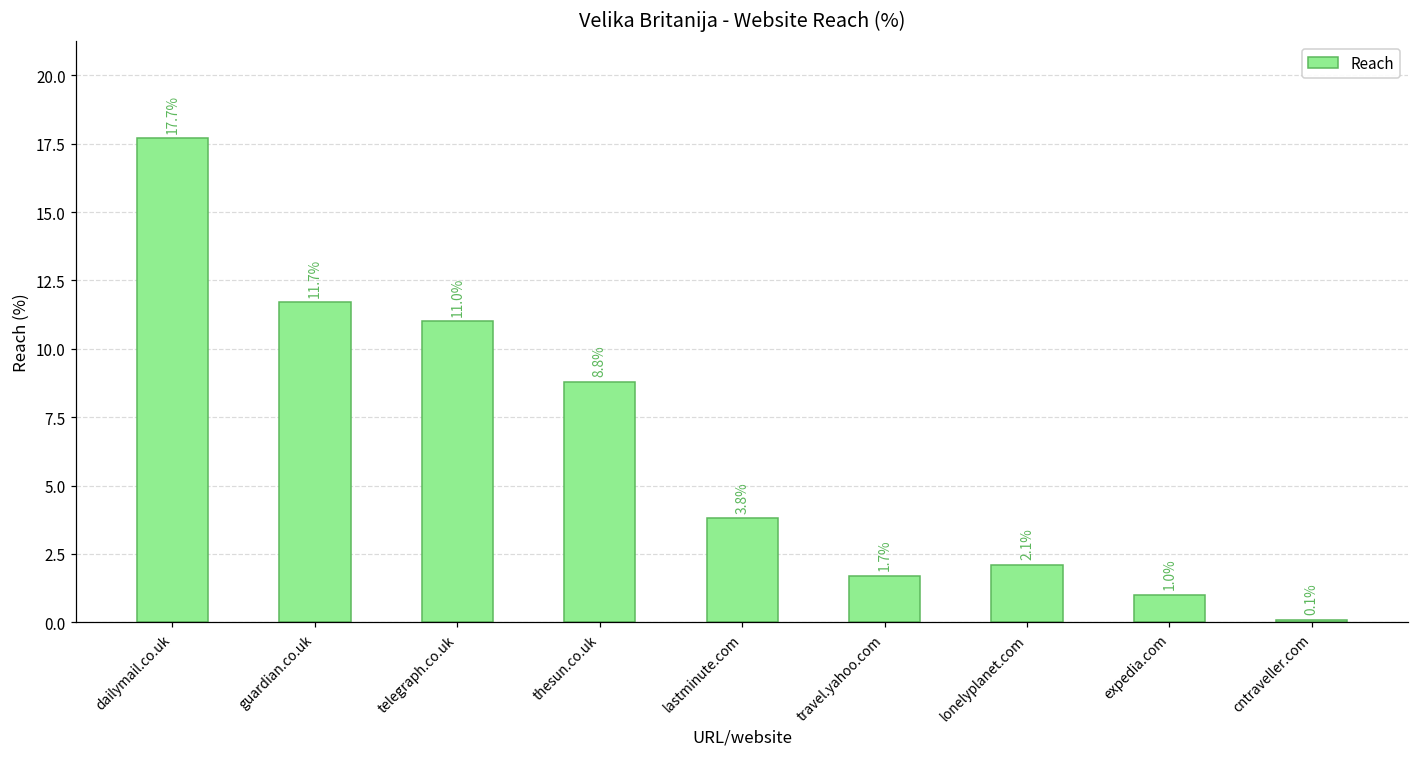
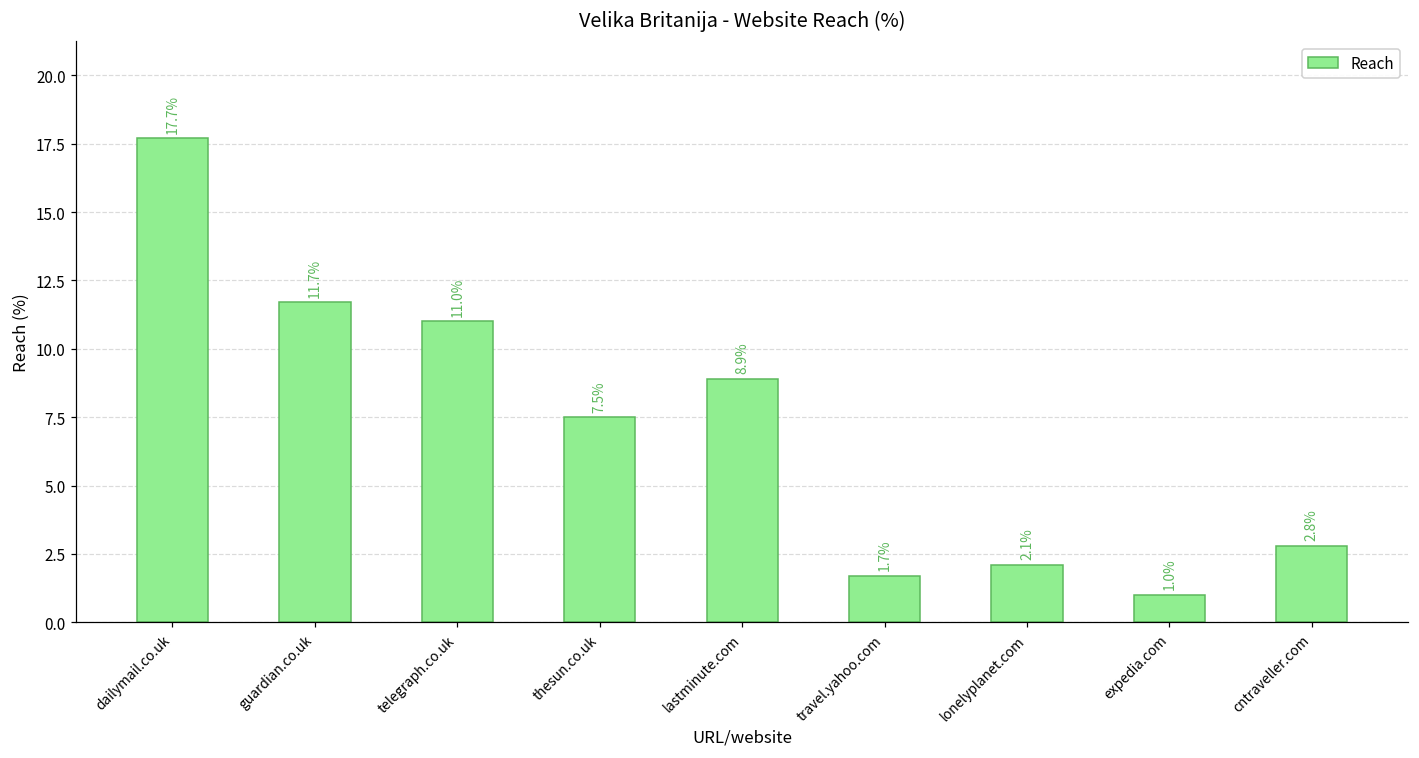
thesun.co.uk: 8.8% -> 7.5%
lastminute.com: 3.8% -> 8.9%
cntraveller.com: 0.1% -> 2.8%
